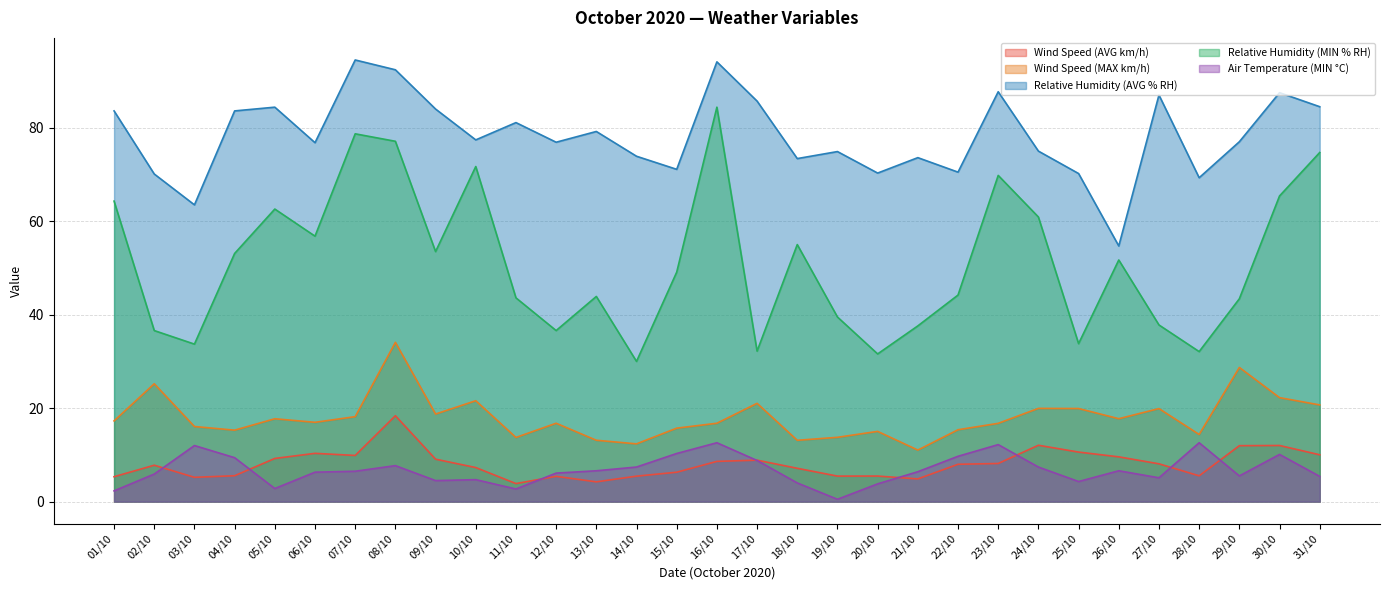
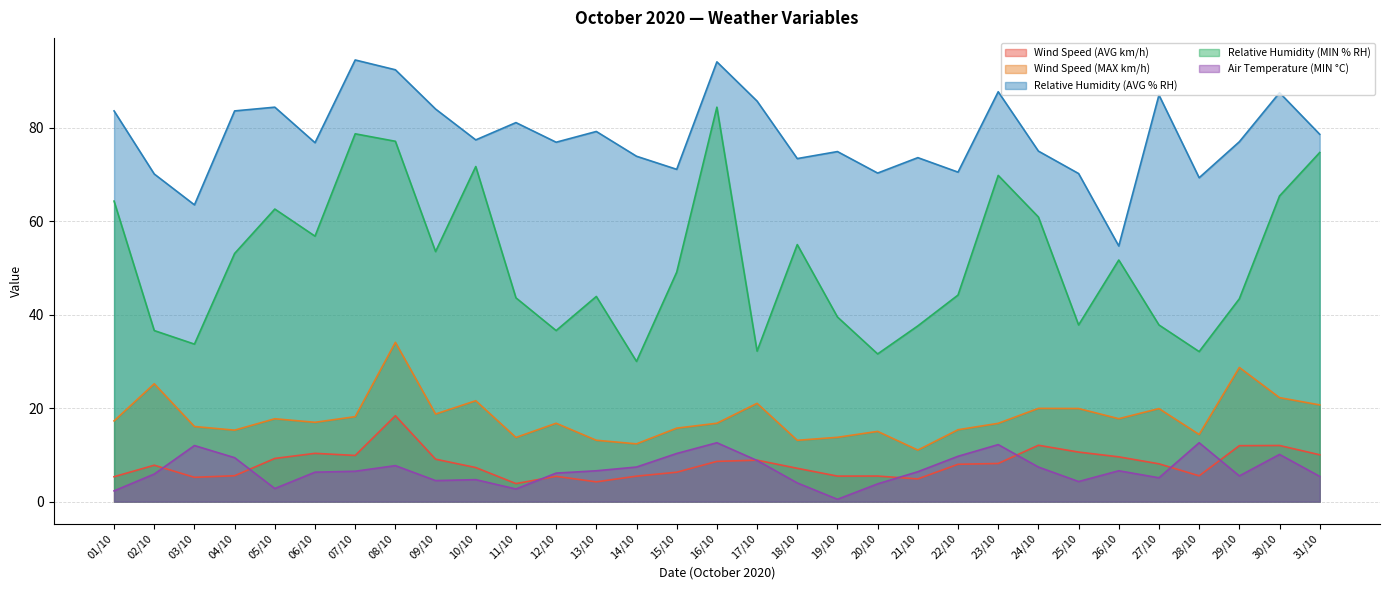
Relative Humidity (MIN % RH), 25/10: 34 -> 38
Relative Humidity (AVG % RH), 31/10: 85 -> 79
